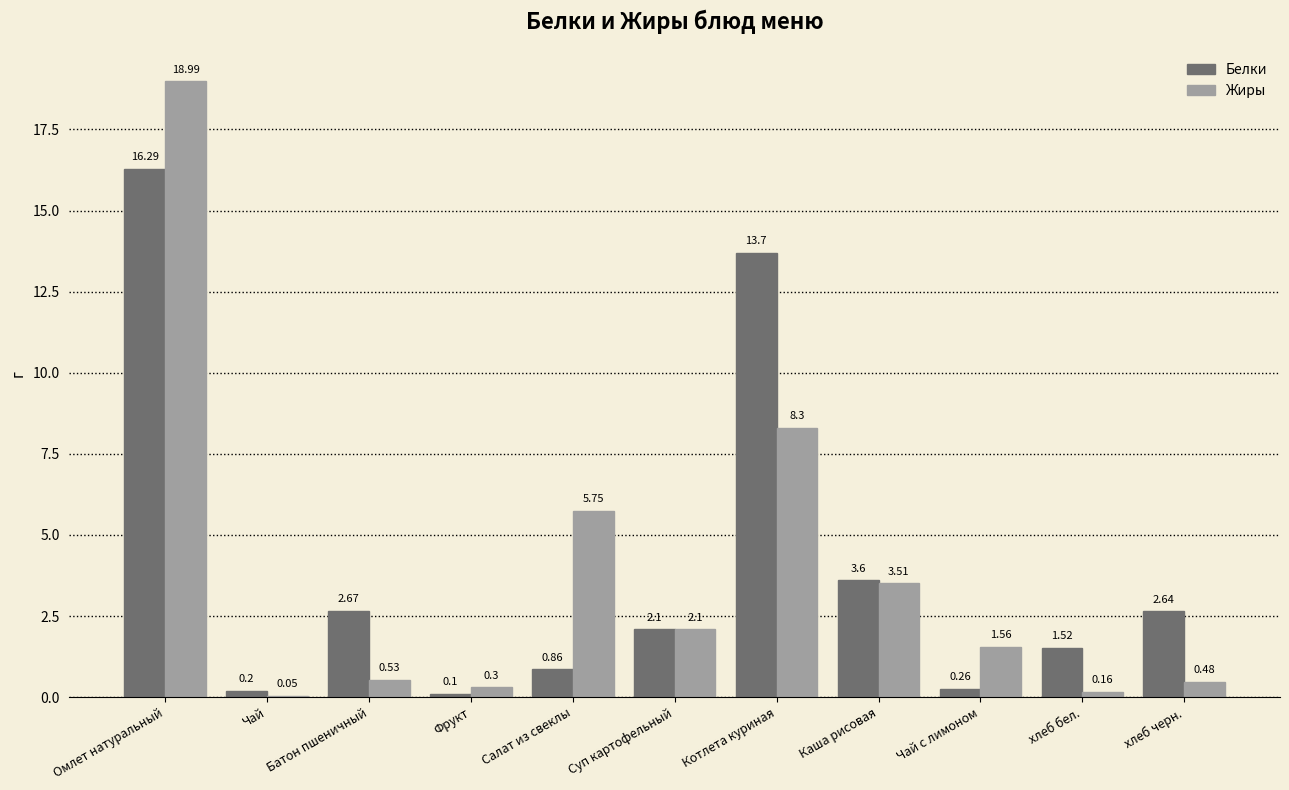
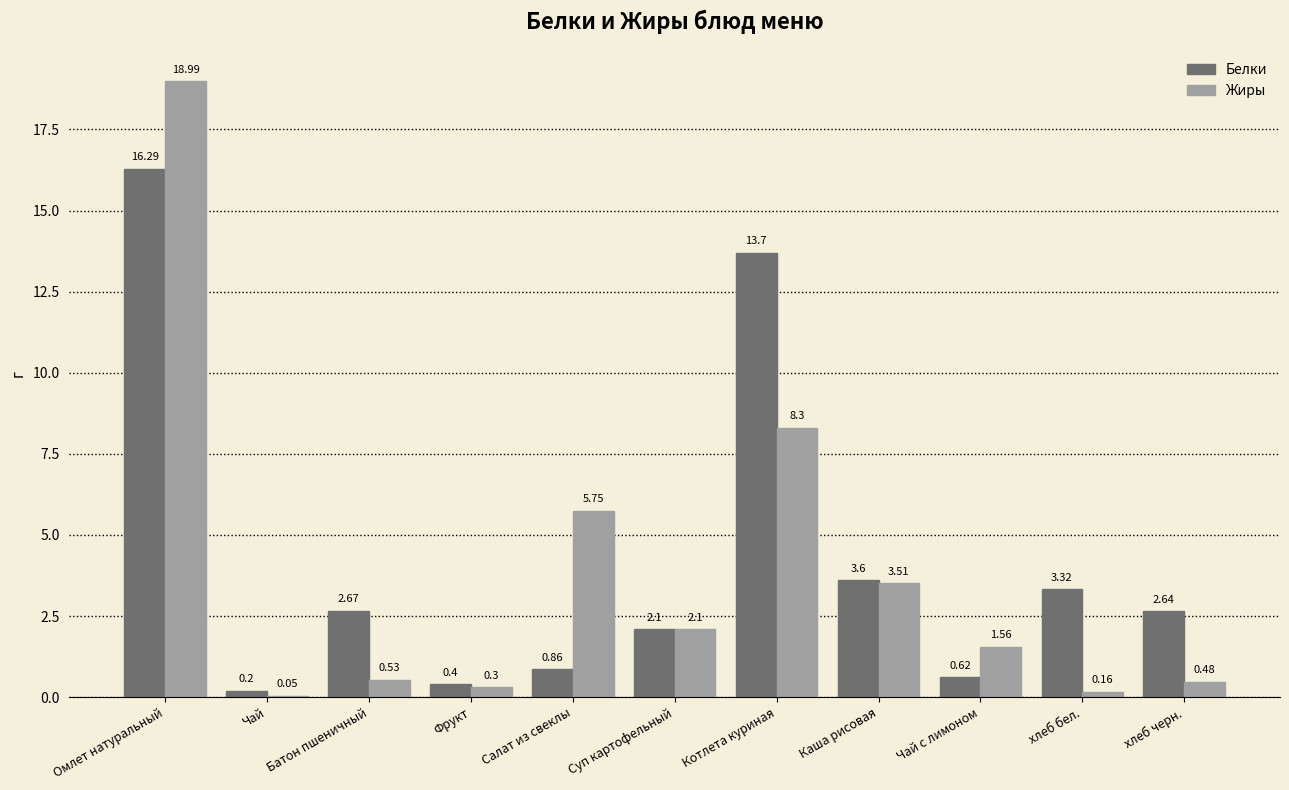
Белки, Фрукт: 0.1 -> 0.4
Белки, Чай с лимоном: 0.26 -> 0.62
Белки, хлеб бел.: 1.52 -> 3.32
